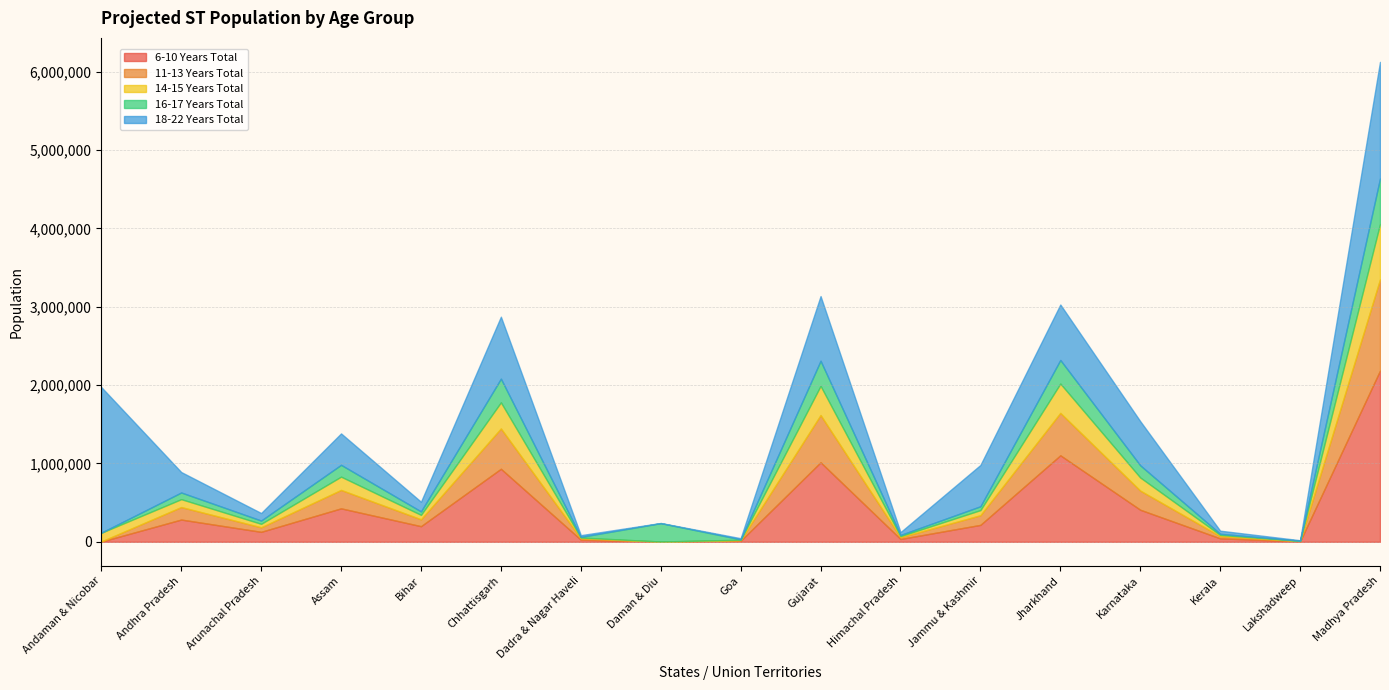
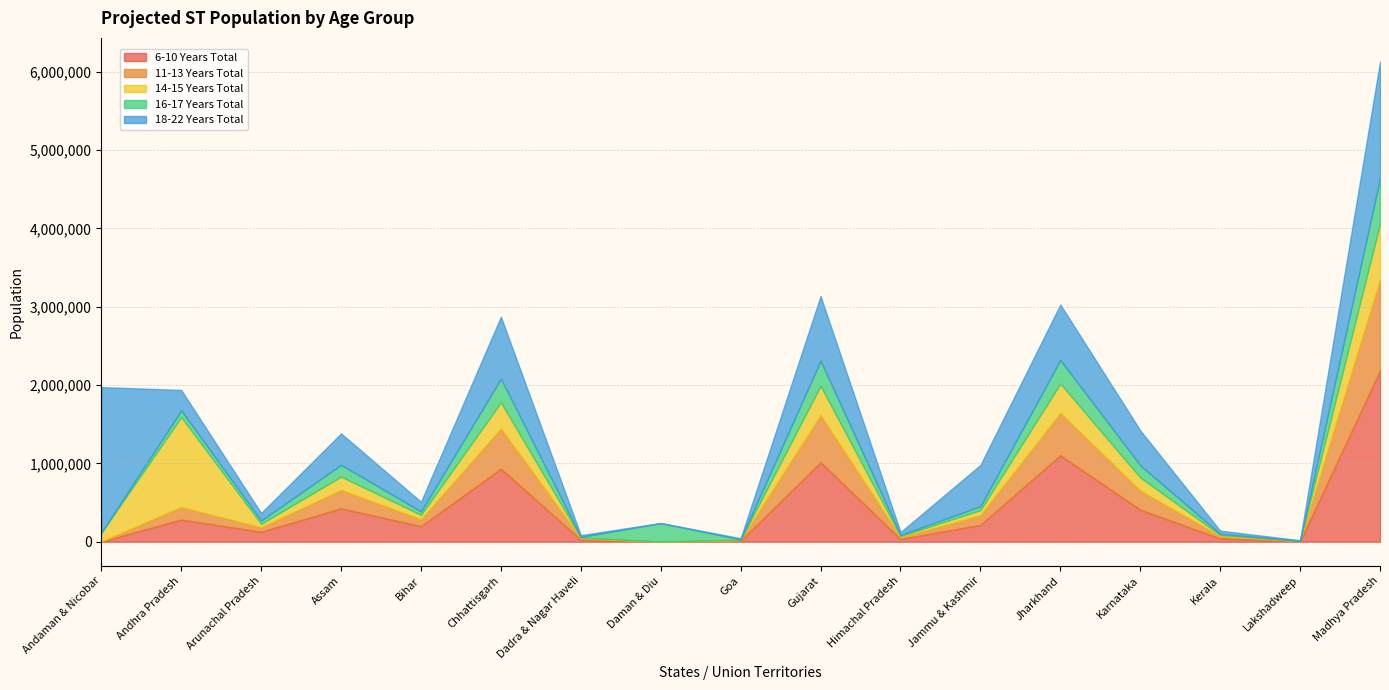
14-15 Years Total, Andhra Pradesh: 100,000 -> 1,100,000
18-22 Years Total, Karnataka: 600,000 -> 400,000
